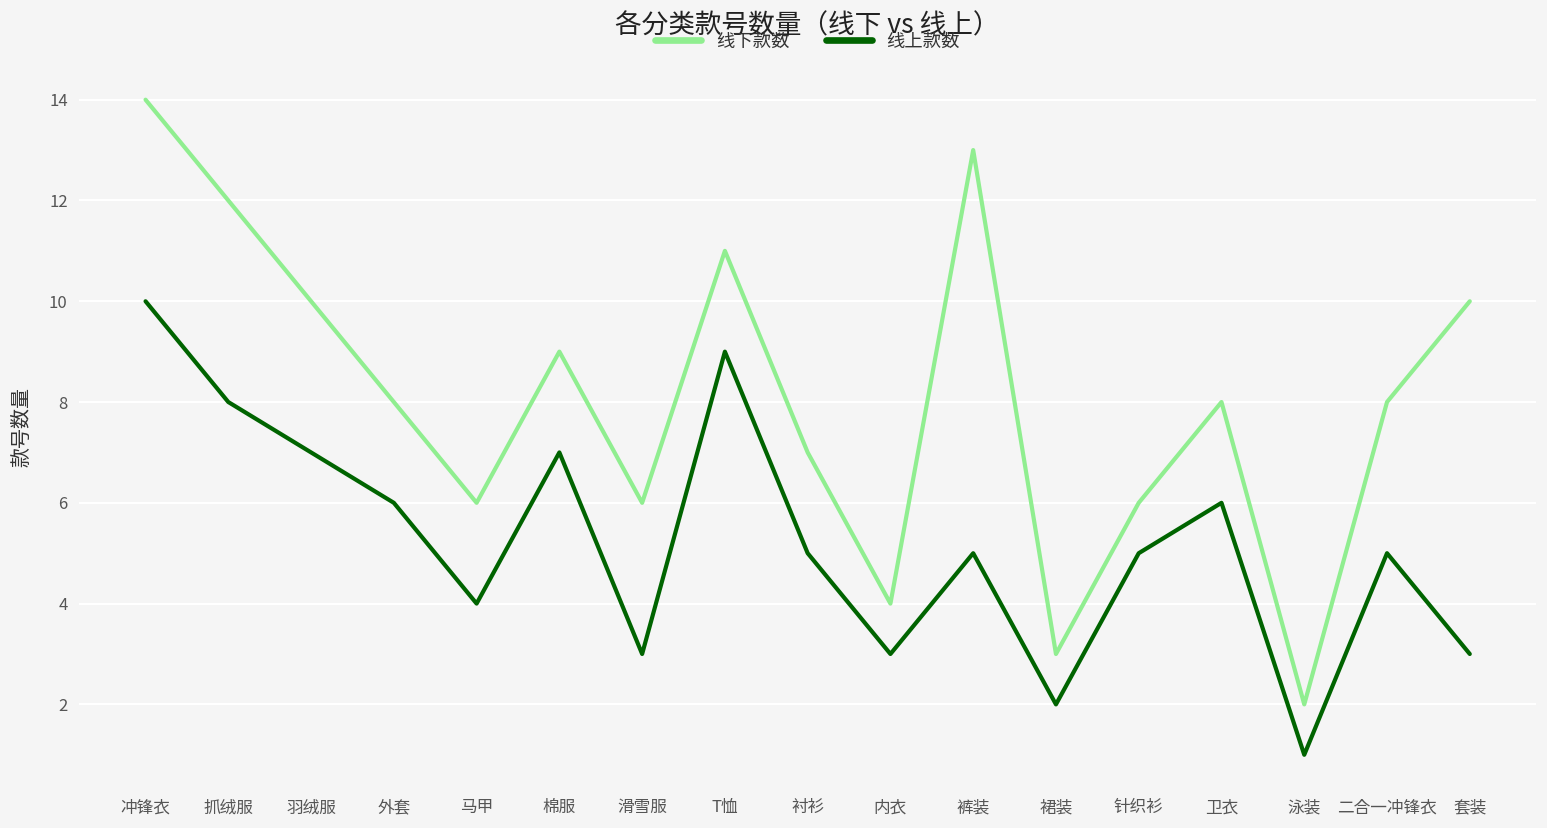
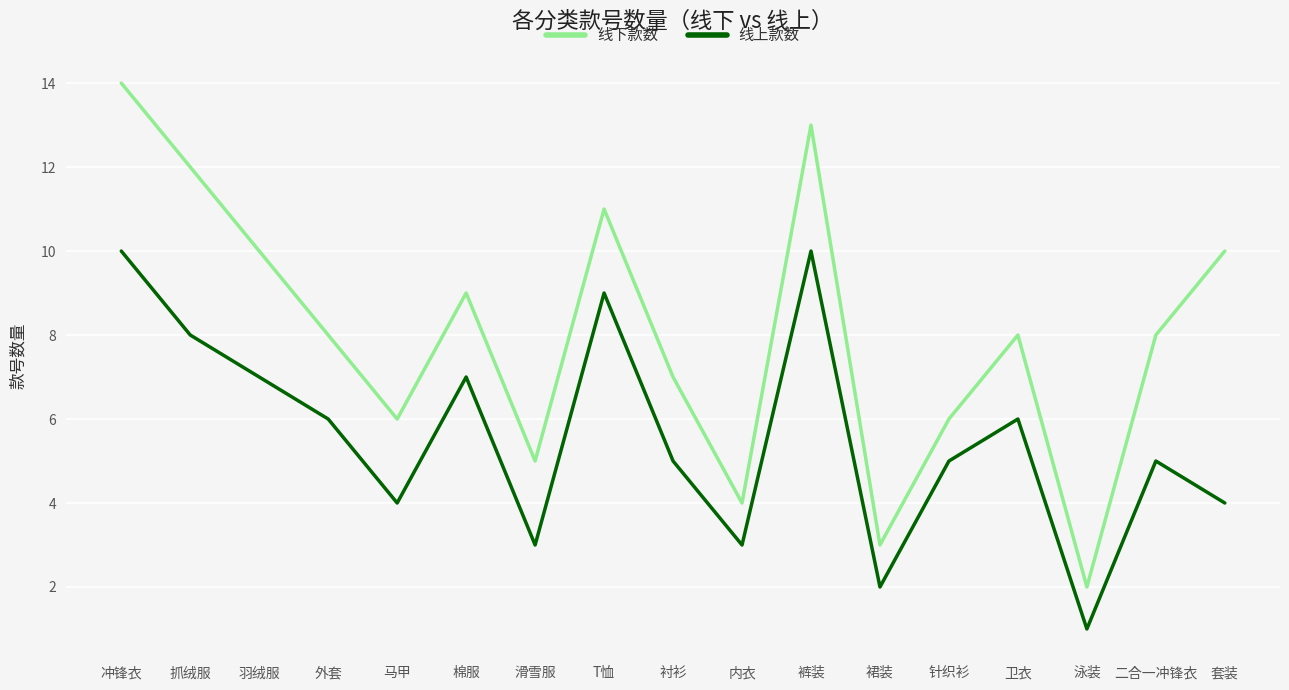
线下款数, 滑雪服: 6 -> 5
线上款数, 裤装: 5 -> 10
线上款数, 套装: 3 -> 4
